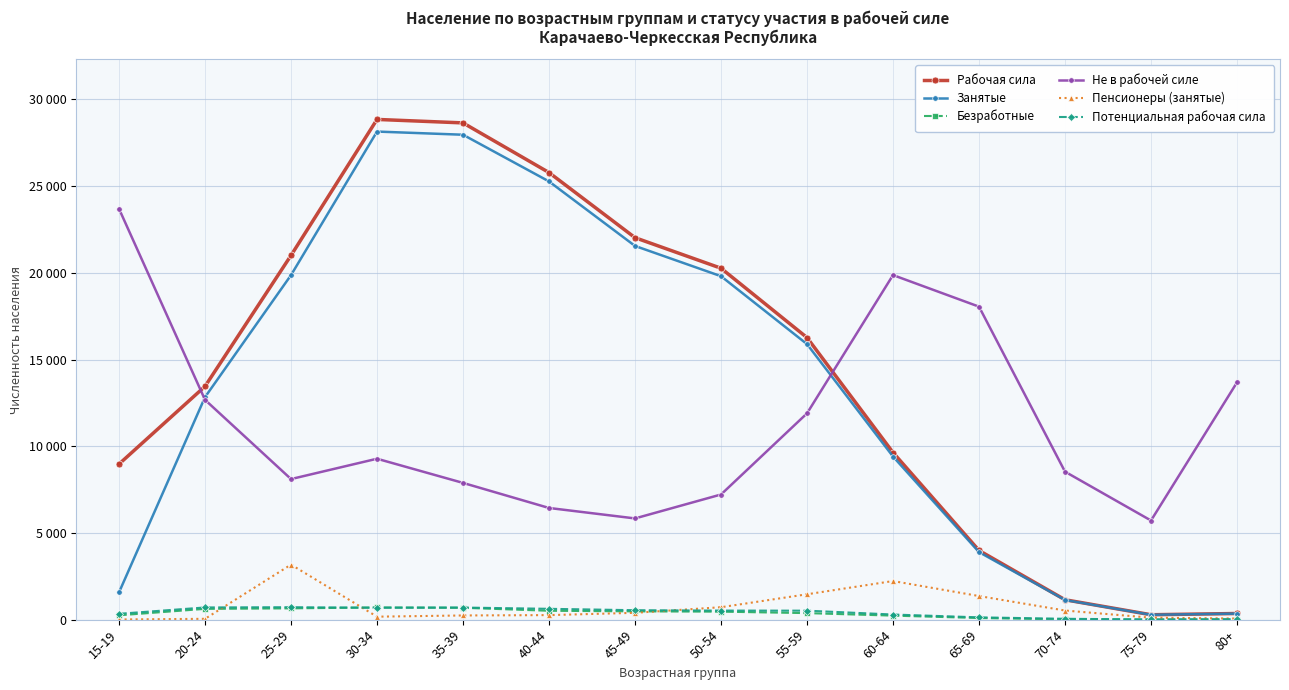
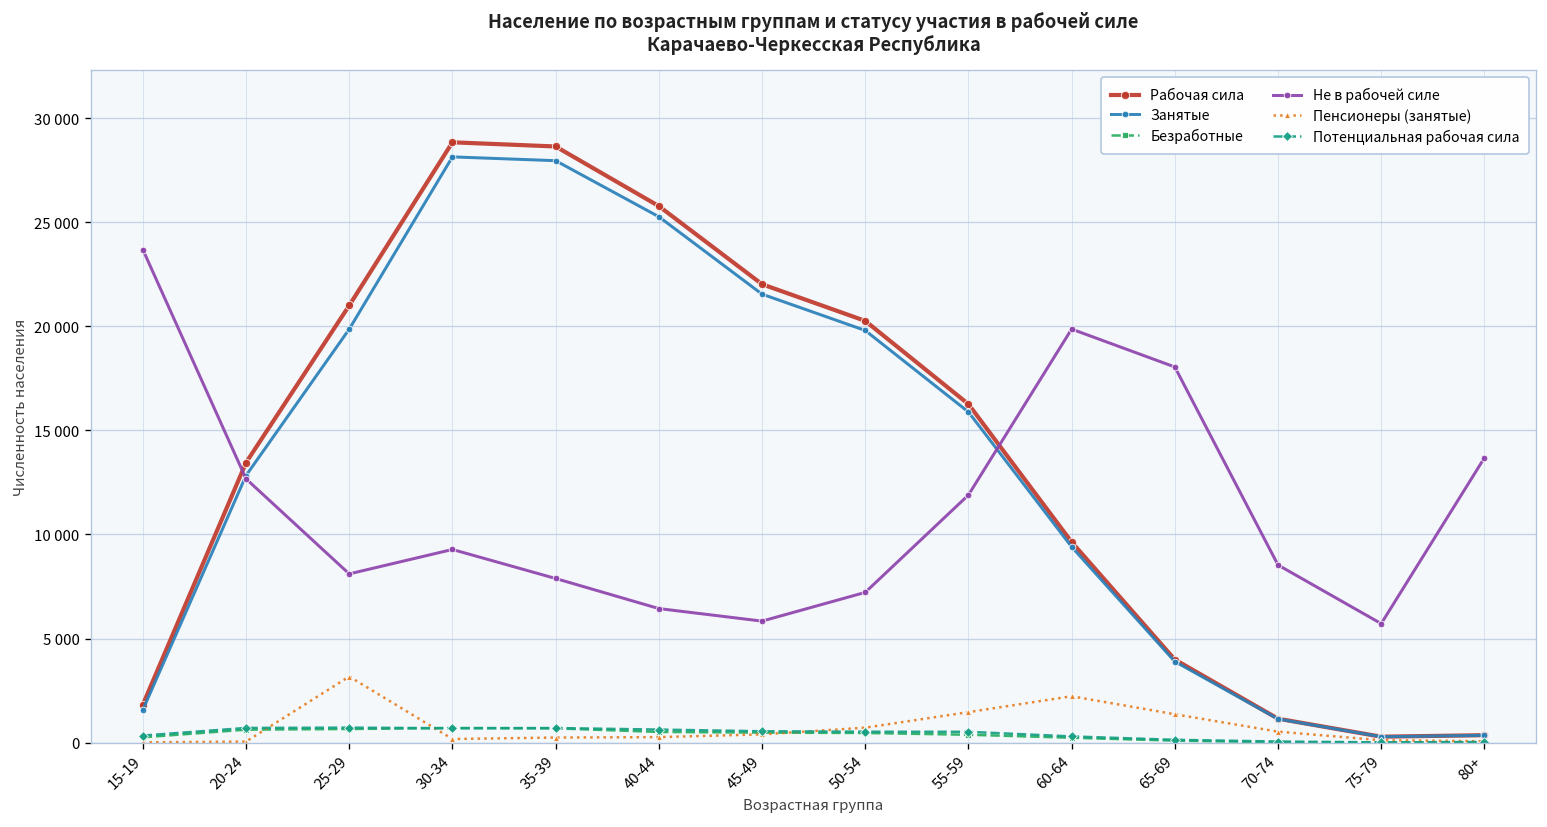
Рабочая сила, 15-19: 9000 -> 1800
